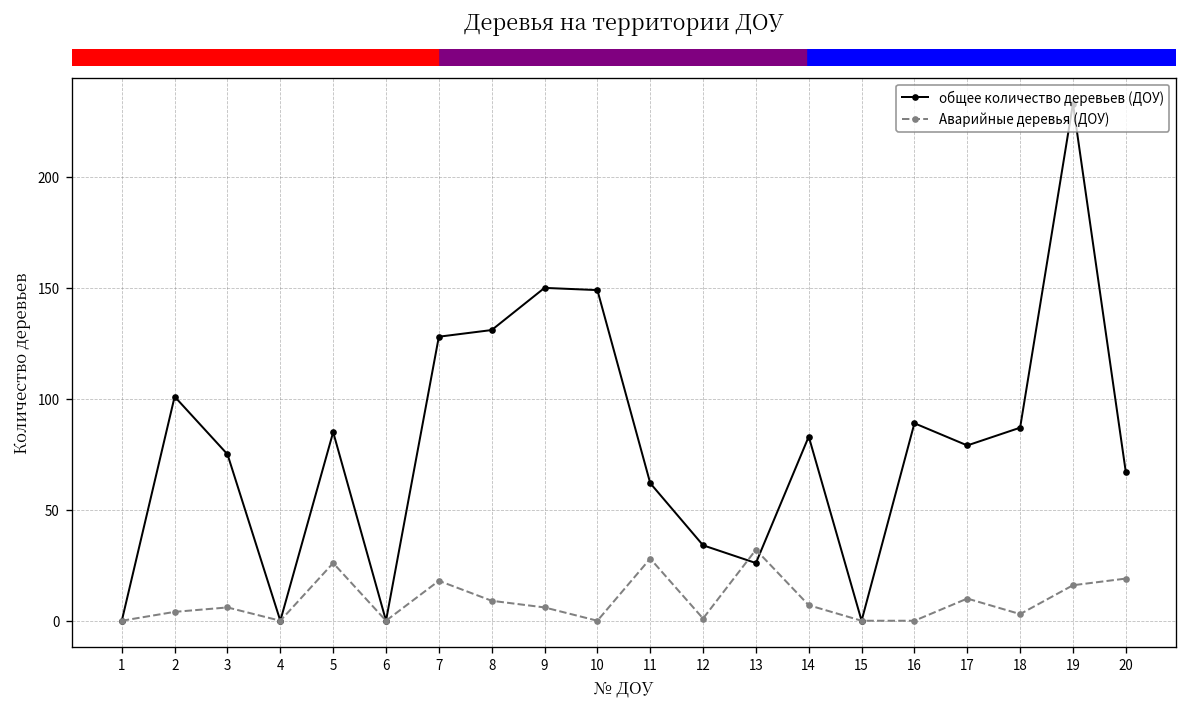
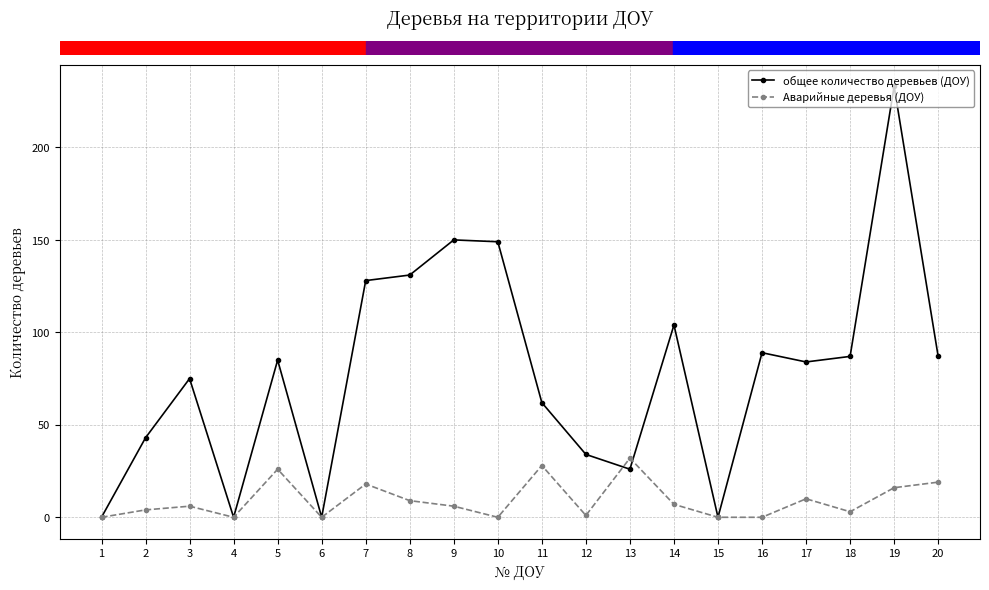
общее количество деревьев (ДОУ), 2: 101 -> 43
общее количество деревьев (ДОУ), 14: 83 -> 104
общее количество деревьев (ДОУ), 17: 79 -> 84
общее количество деревьев (ДОУ), 20: 67 -> 87
